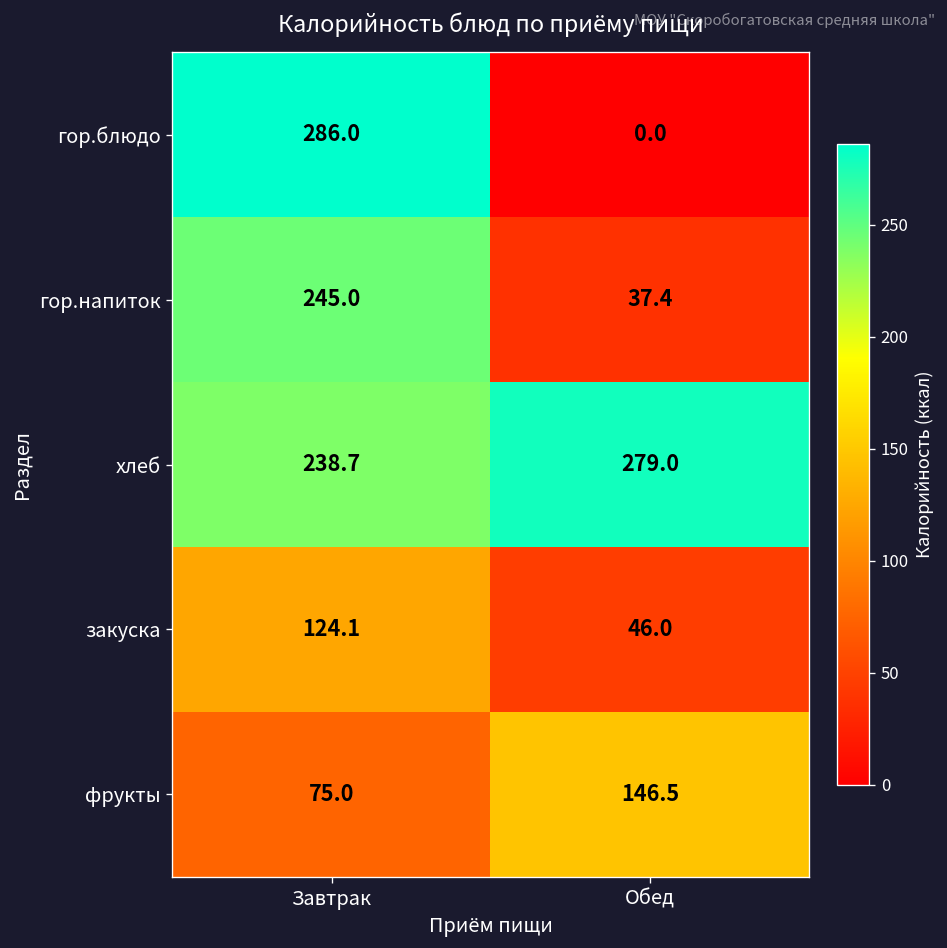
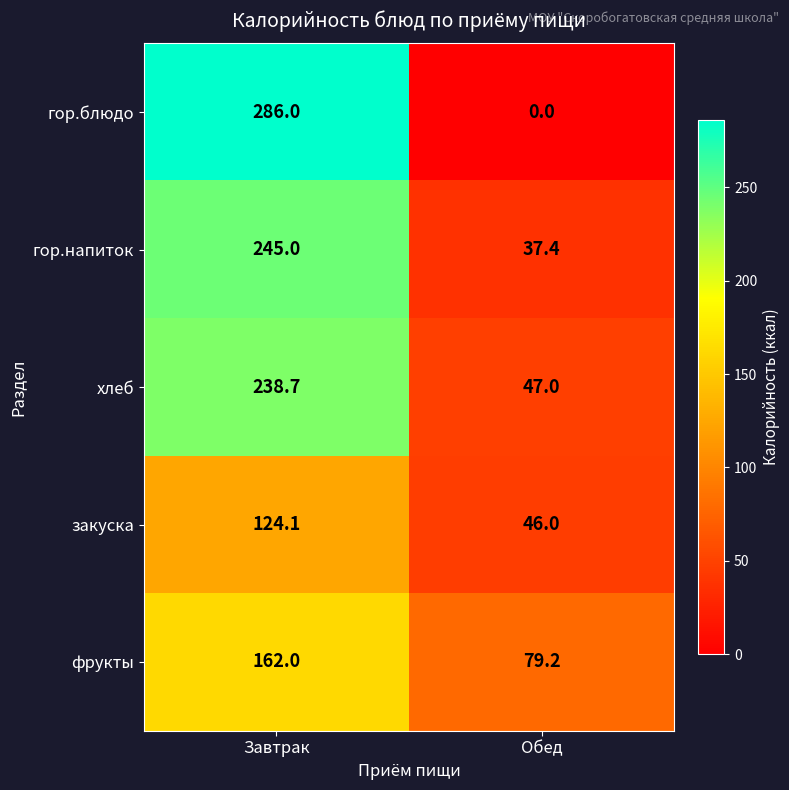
хлеб, Обед: 279.0 -> 47.0
фрукты, Завтрак: 75.0 -> 162.0
фрукты, Обед: 146.5 -> 79.2
